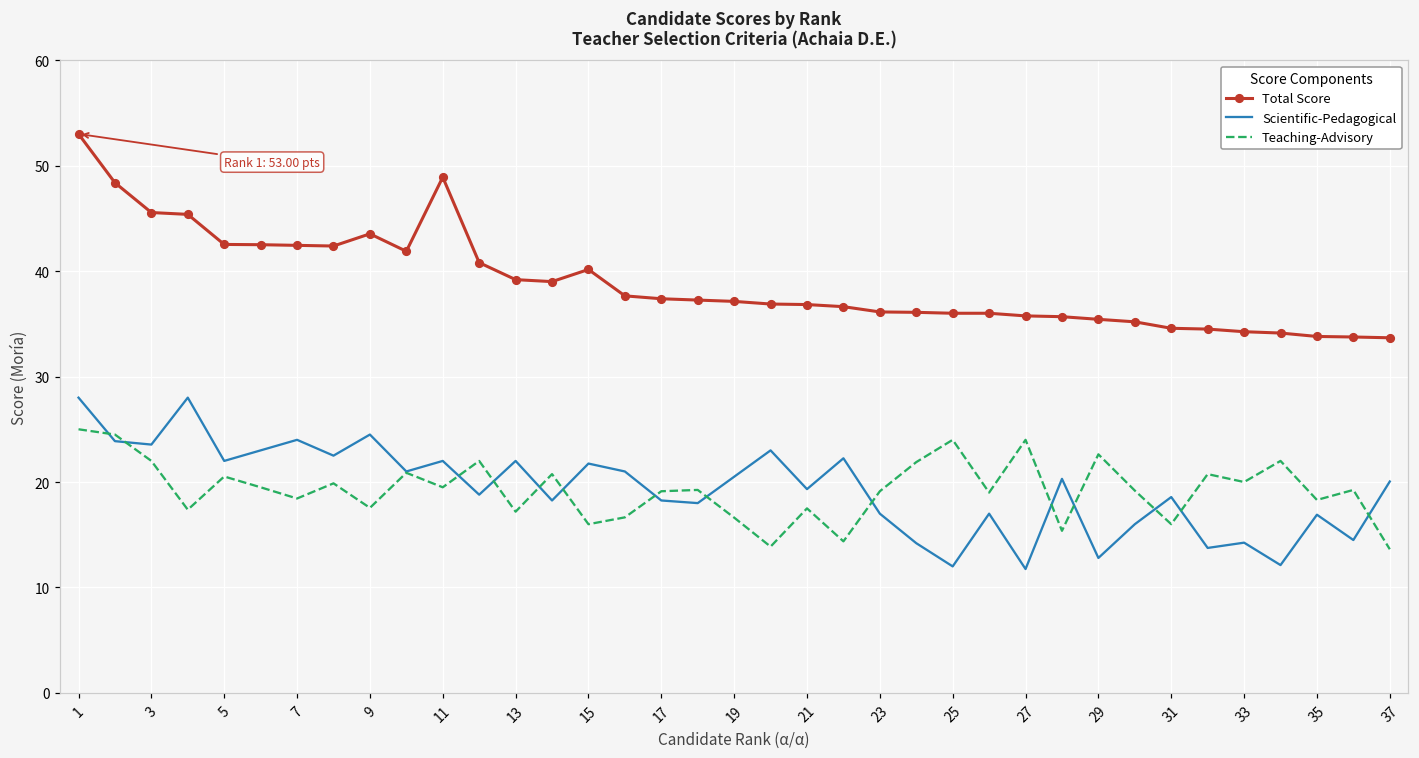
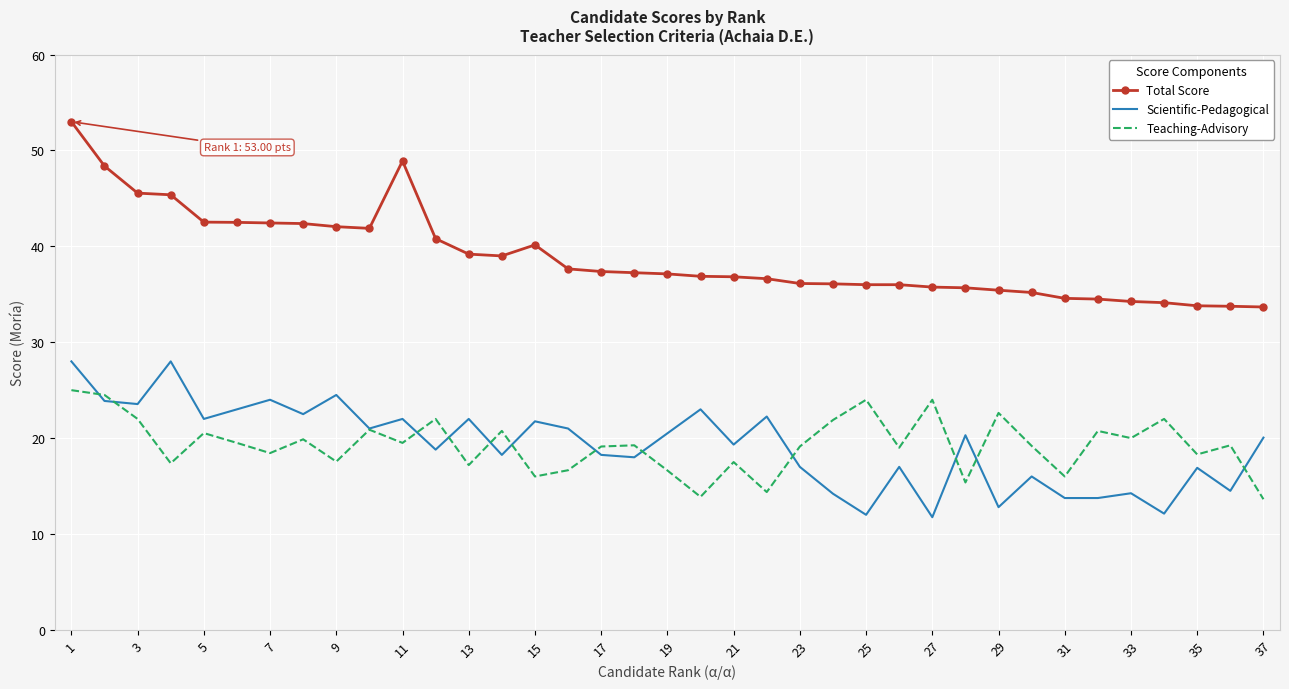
Total Score, 9: 44 -> 42
Scientific-Pedagogical, 31: 19 -> 14
